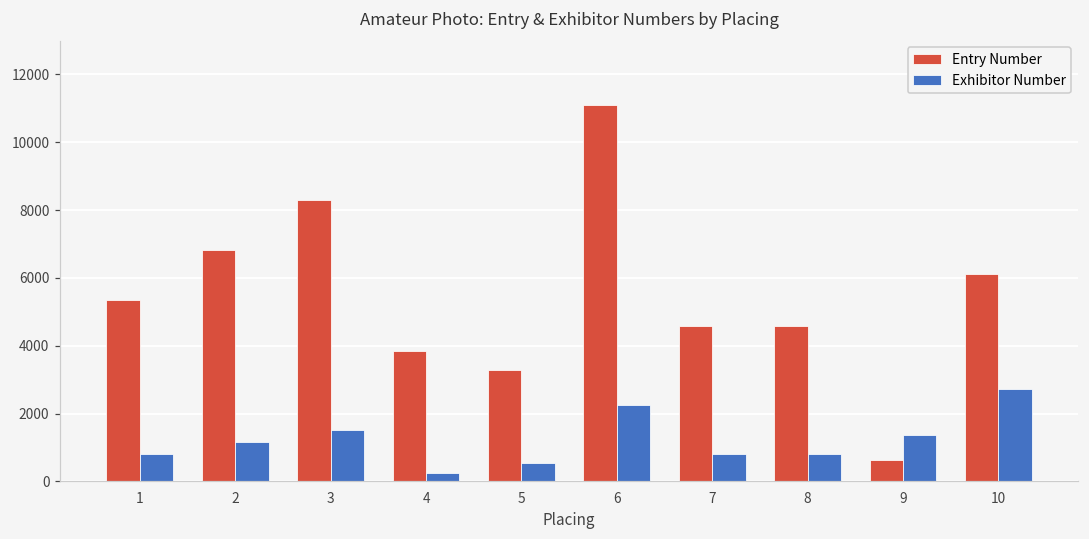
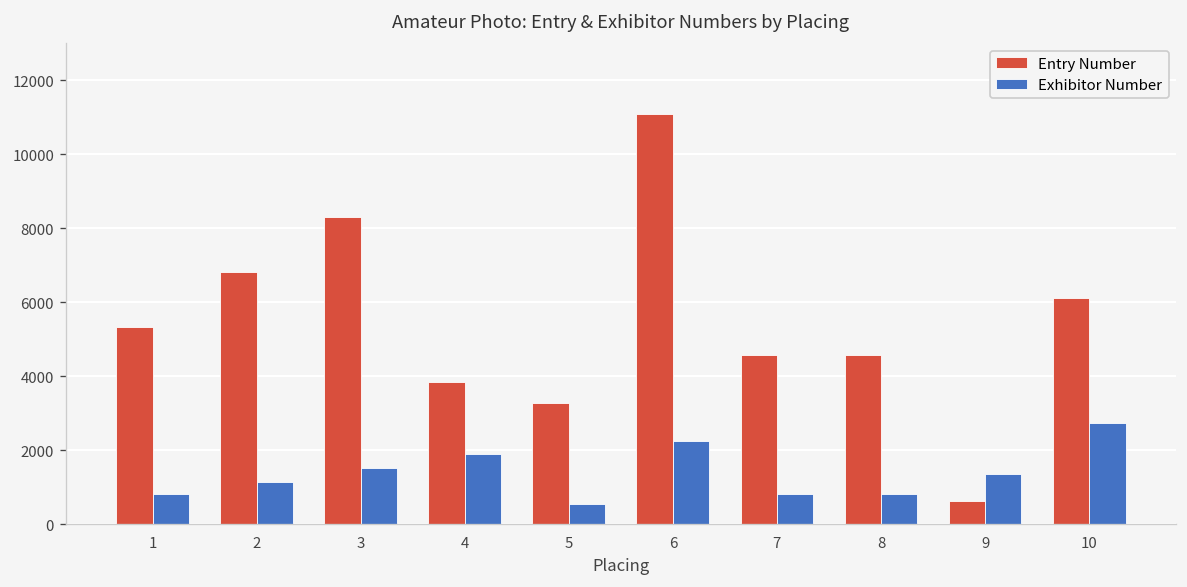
Exhibitor Number, 4: 200 -> 1900
